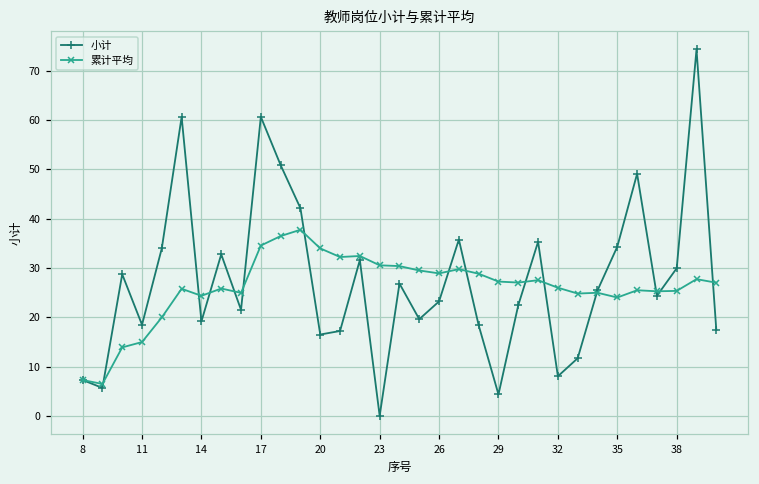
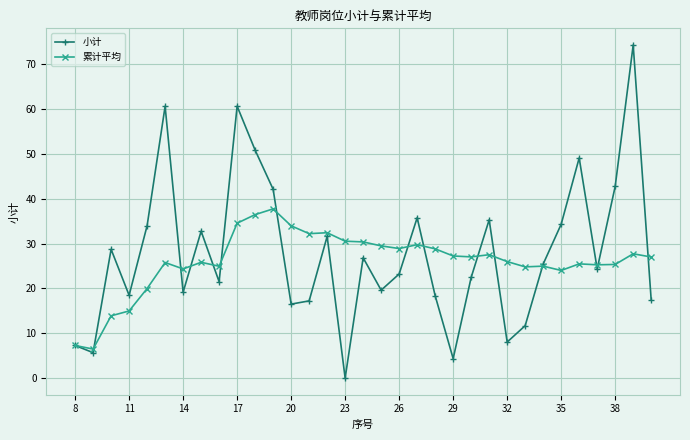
小计, 38: 30 -> 43
